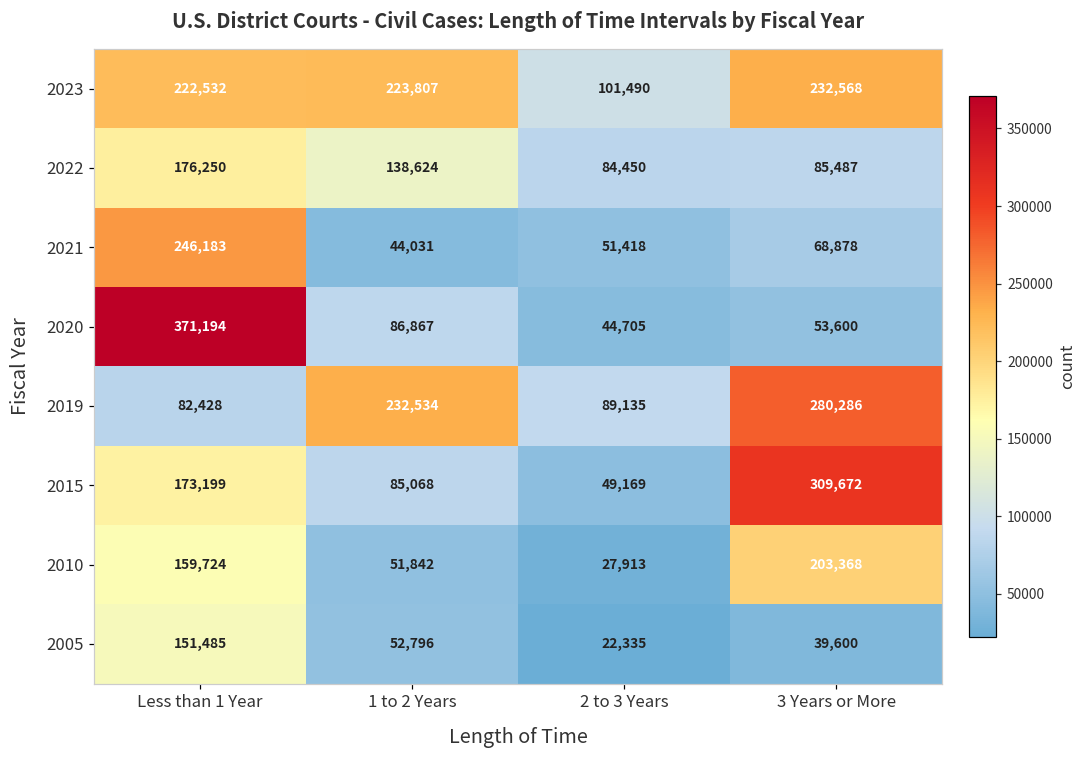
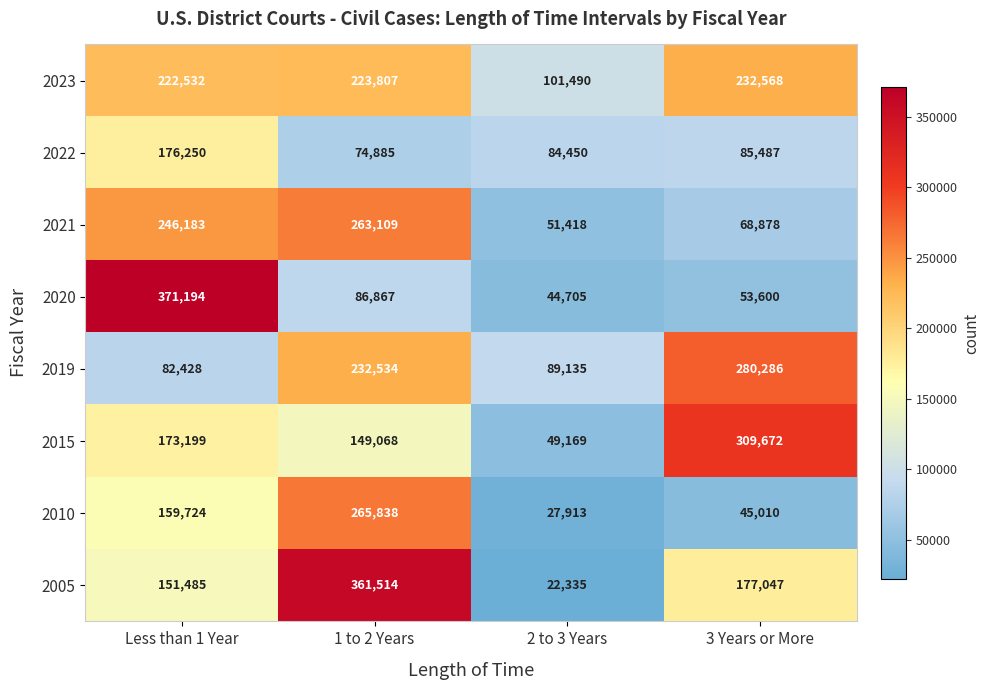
2022, 1 to 2 Years: 138,624 -> 74,885
2021, 1 to 2 Years: 44,031 -> 263,109
2015, 1 to 2 Years: 85,068 -> 149,068
2010, 1 to 2 Years: 51,842 -> 265,838
2010, 3 Years or More: 203,368 -> 45,010
2005, 1 to 2 Years: 52,796 -> 361,514
2005, 3 Years or More: 39,600 -> 177,047
